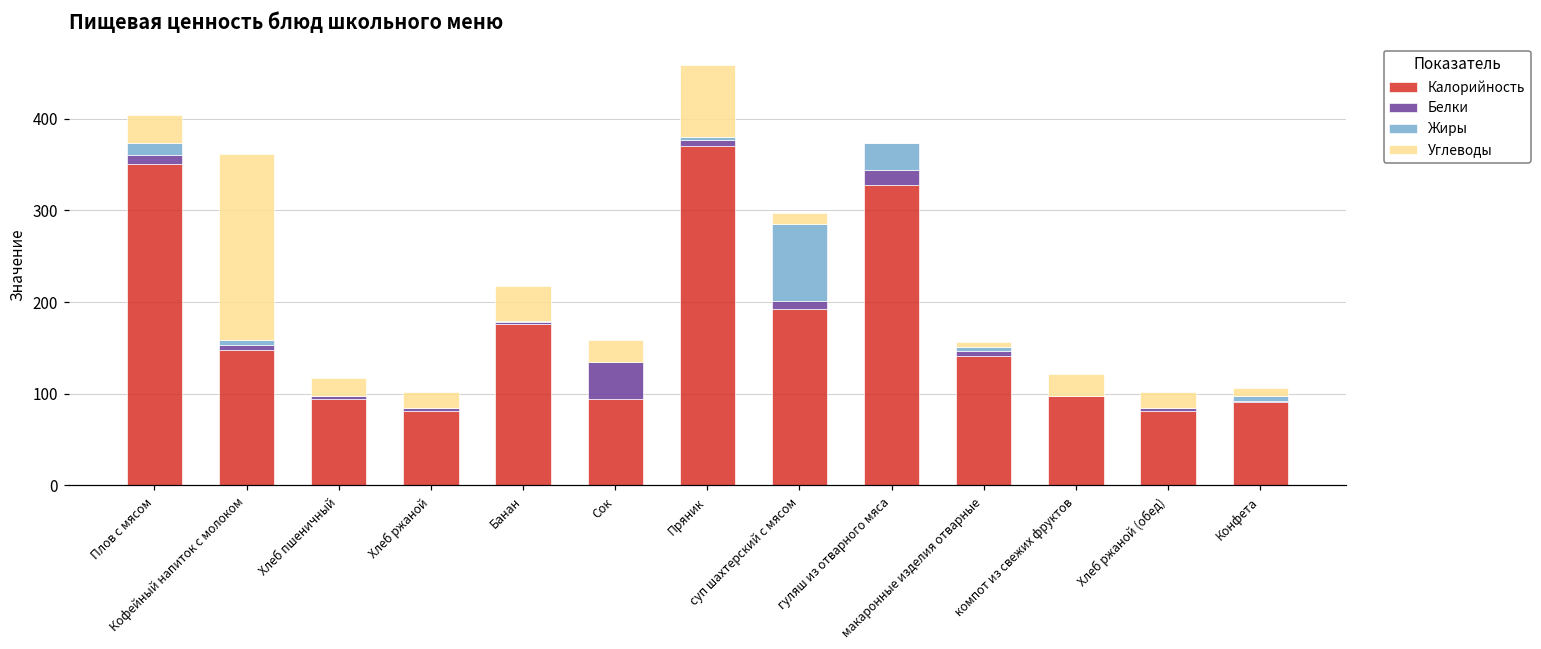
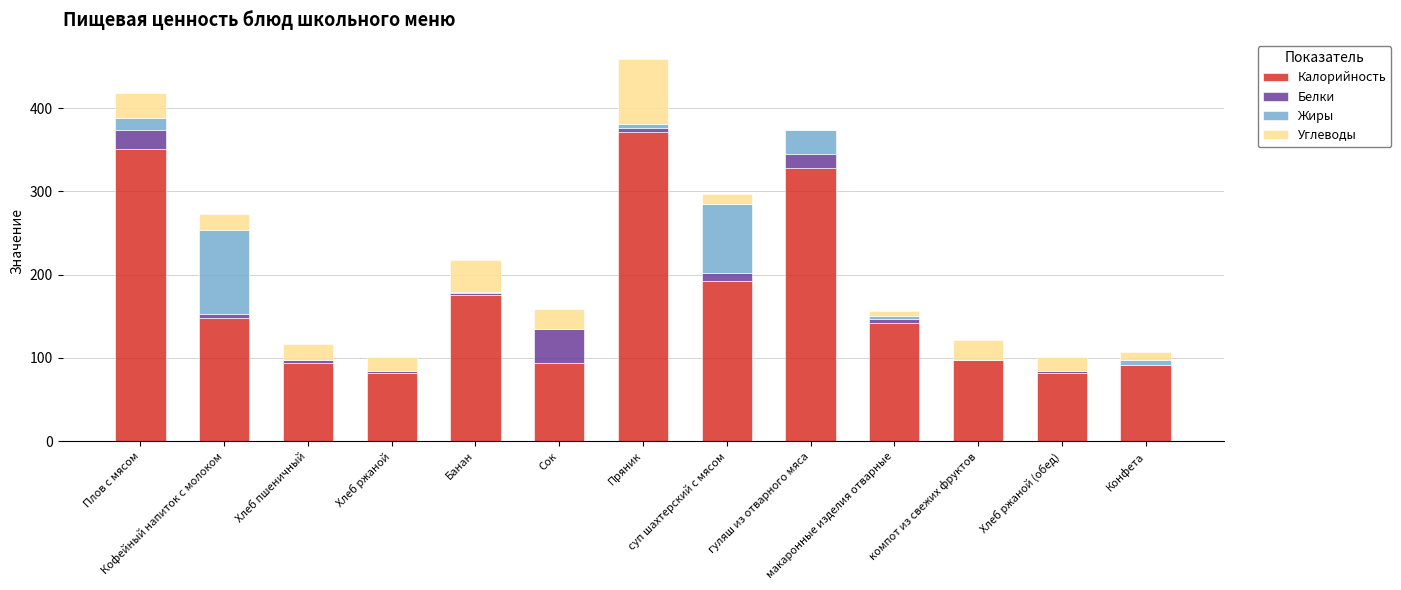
Белки, Плов с мясом: 10 -> 20
Жиры, Кофейный напиток с молоком: 10 -> 100
Углеводы, Кофейный напиток с молоком: 200 -> 20
